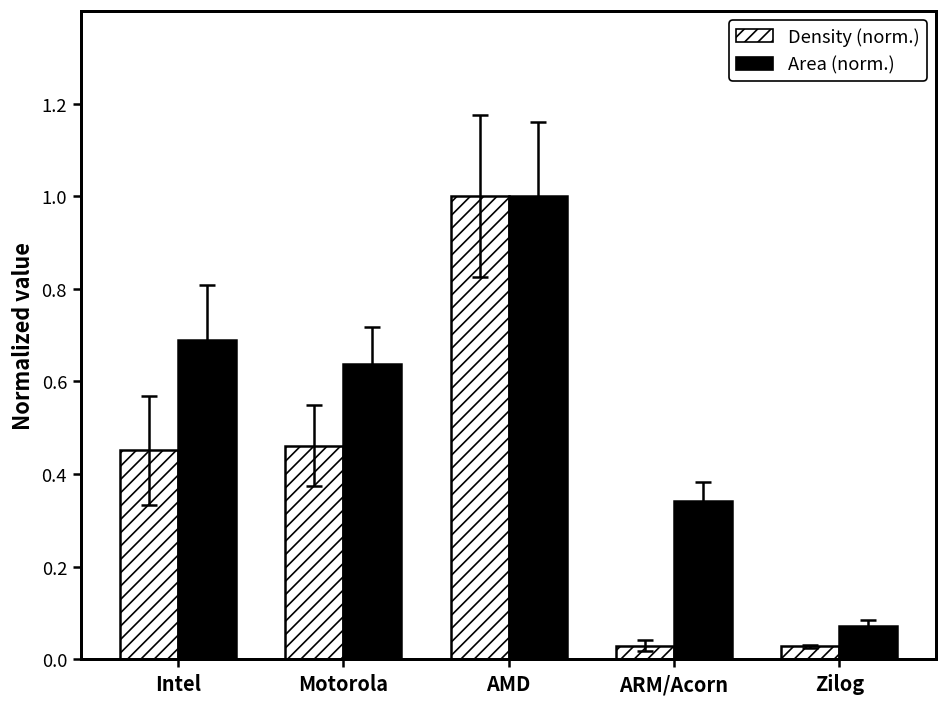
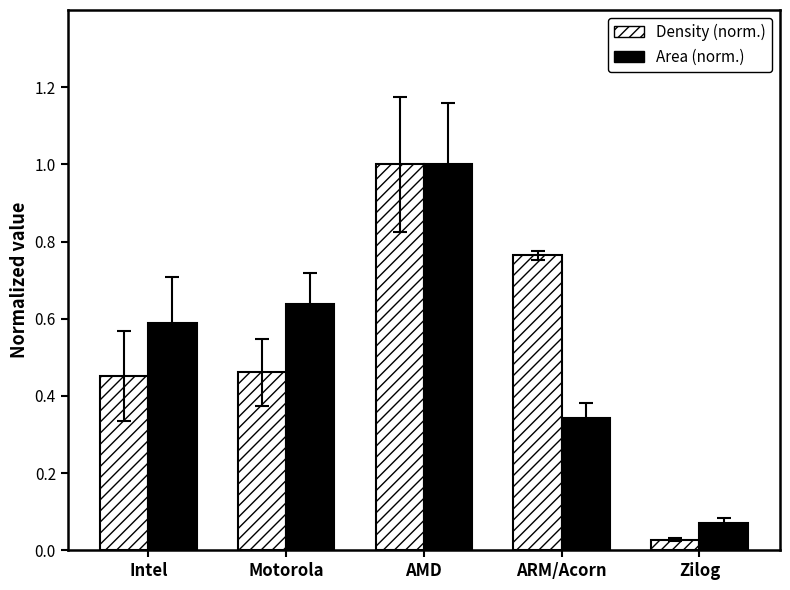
Area (norm.), Intel: 0.69 -> 0.59
Density (norm.), ARM/Acorn: 0.03 -> 0.76
